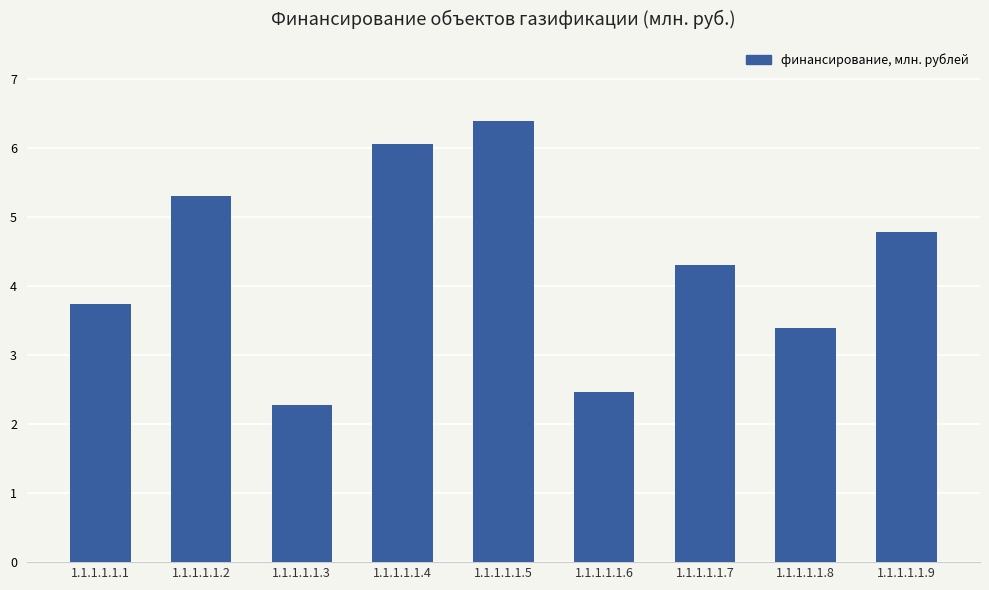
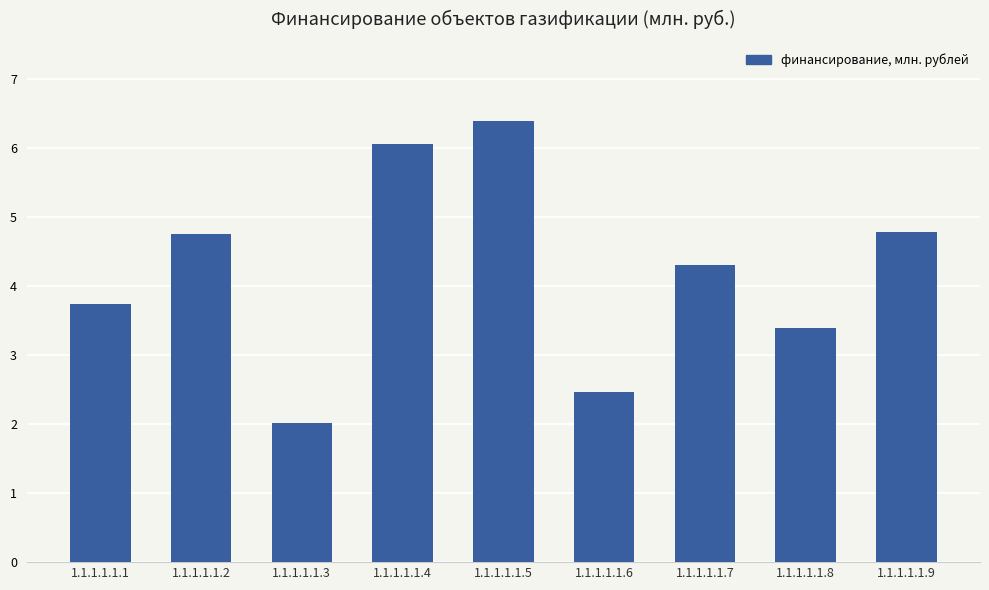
1.1.1.1.1.2: 5.3 -> 4.8
1.1.1.1.1.3: 2.3 -> 2.0
